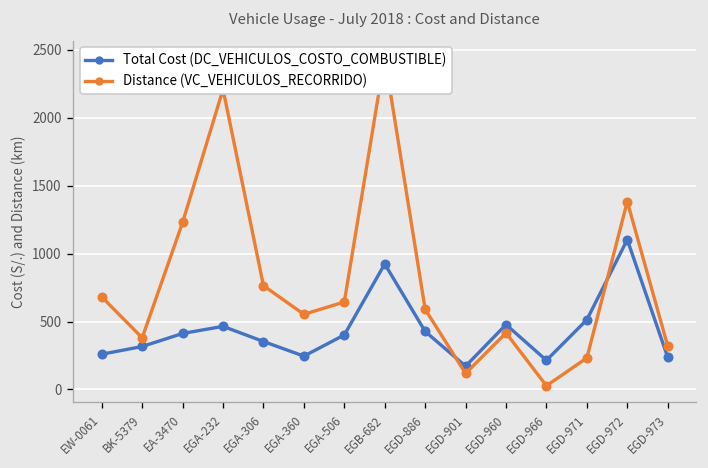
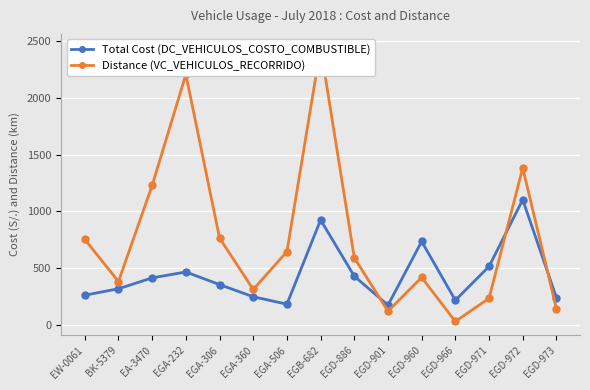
Distance (VC_VEHICULOS_RECORRIDO), EW-0061: 680 -> 750
Distance (VC_VEHICULOS_RECORRIDO), EGA-360: 550 -> 310
Total Cost (DC_VEHICULOS_COSTO_COMBUSTIBLE), EGA-506: 400 -> 180
Total Cost (DC_VEHICULOS_COSTO_COMBUSTIBLE), EGD-960: 480 -> 730
Distance (VC_VEHICULOS_RECORRIDO), EGD-973: 320 -> 140
